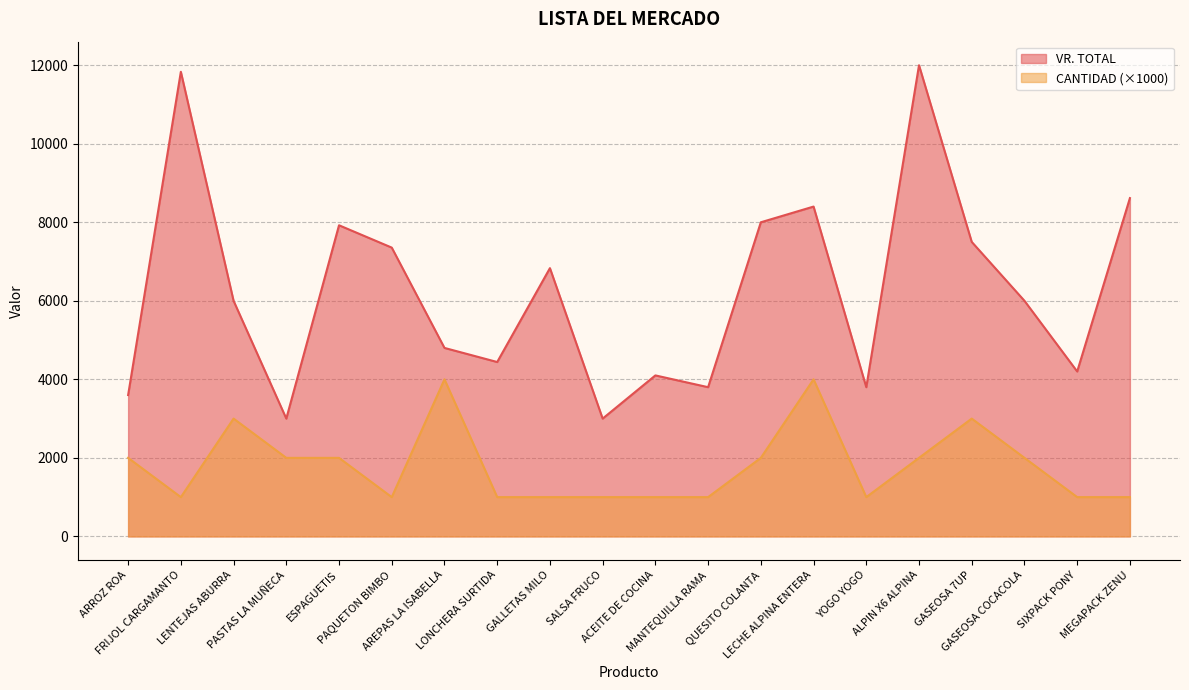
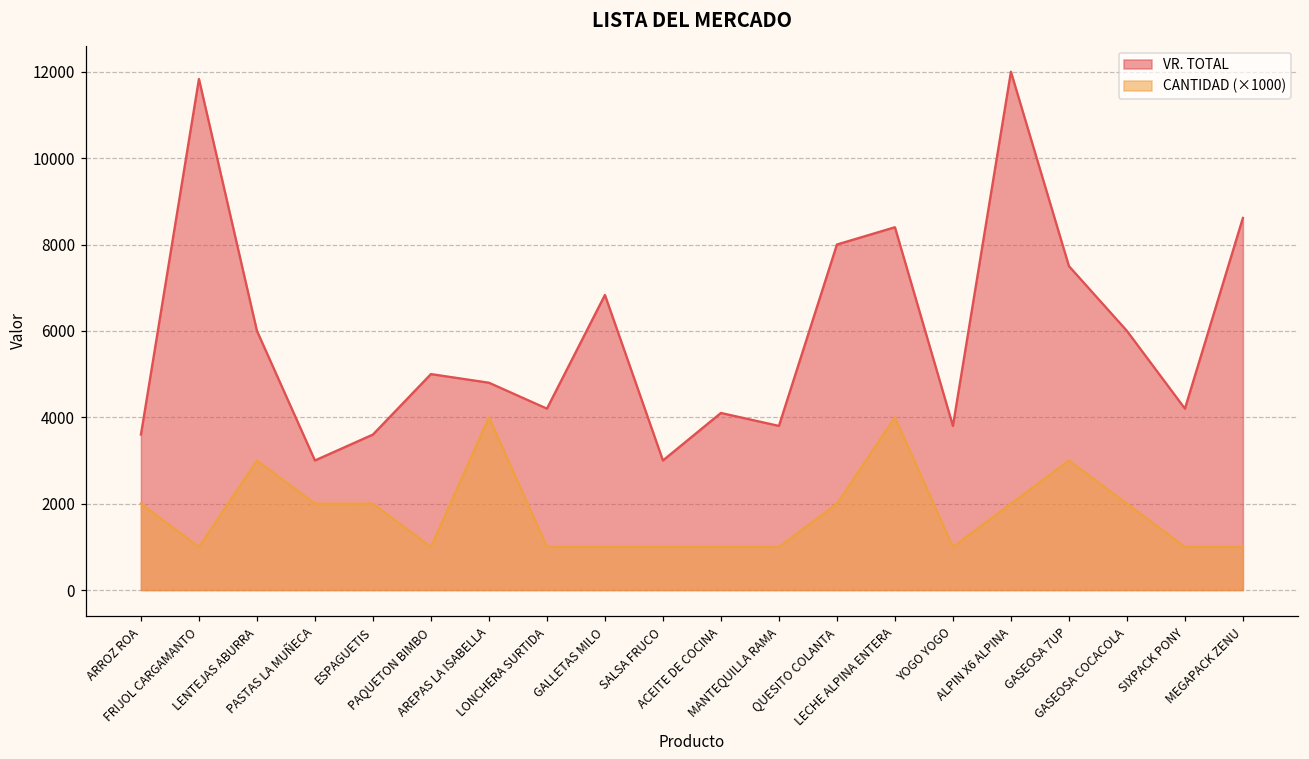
VR. TOTAL, ESPAGUETIS: 7900 -> 3600
VR. TOTAL, PAQUETON BIMBO: 7400 -> 5000
VR. TOTAL, LONCHERA SURTIDA: 4400 -> 4200
